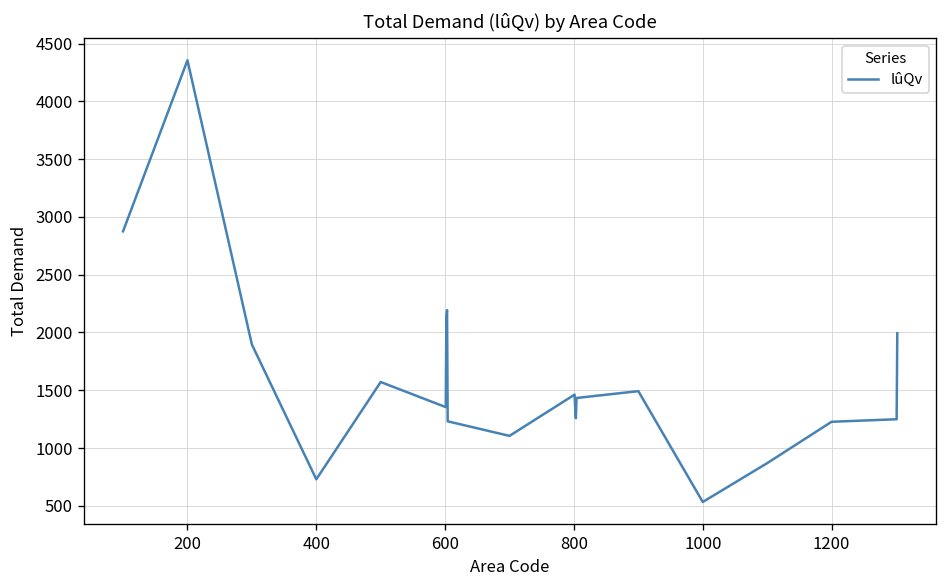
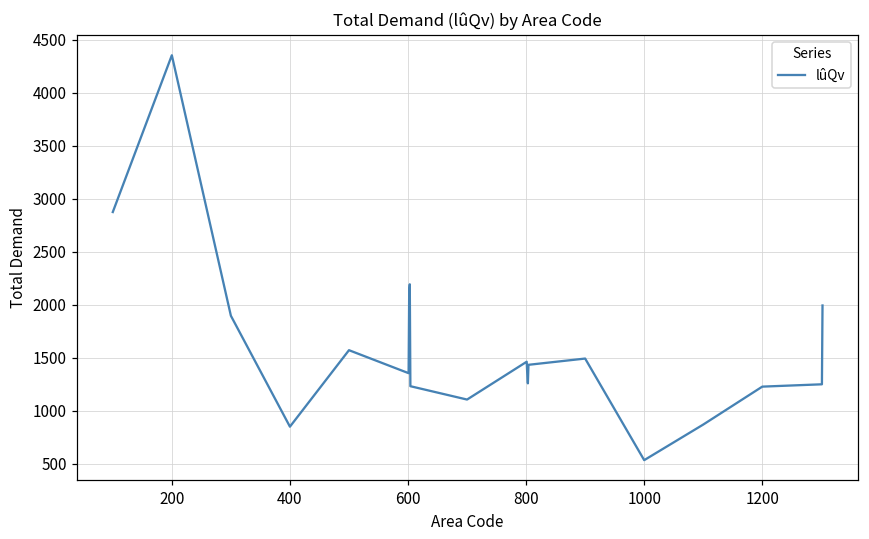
400: 700 -> 800
